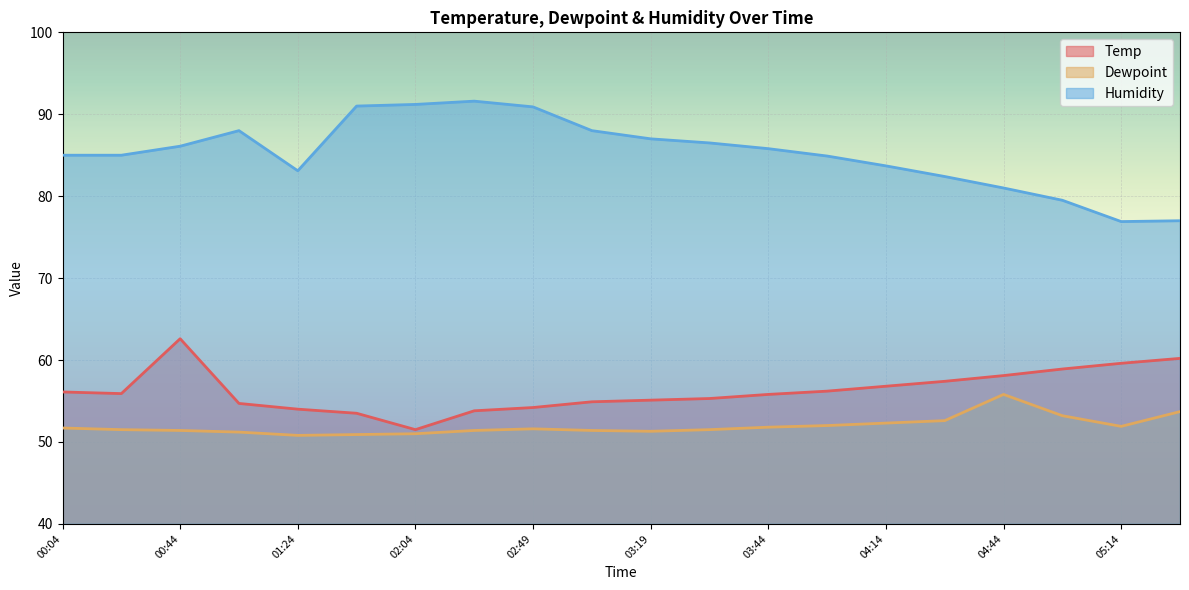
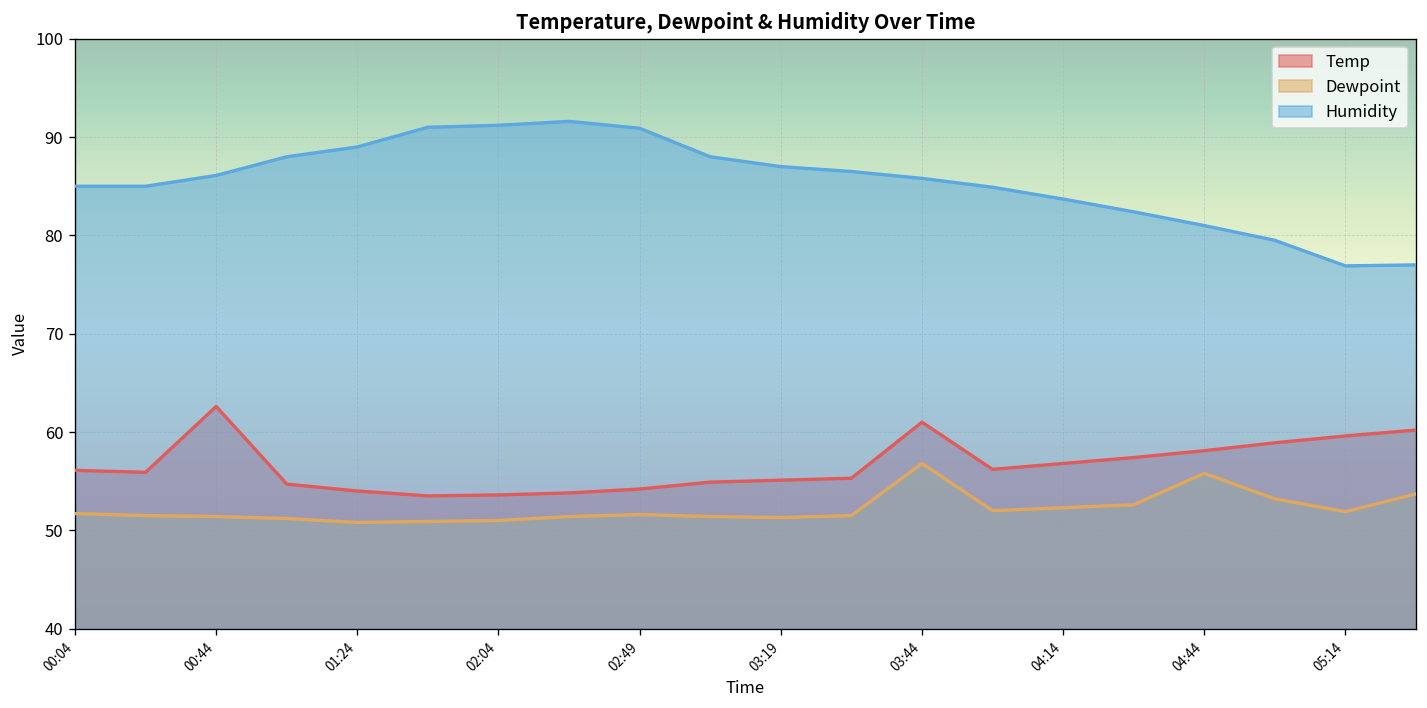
Humidity, 01:24: 83 -> 89
Temp, 02:04: 52 -> 54
Temp, 03:44: 56 -> 61
Dewpoint, 03:44: 52 -> 57
